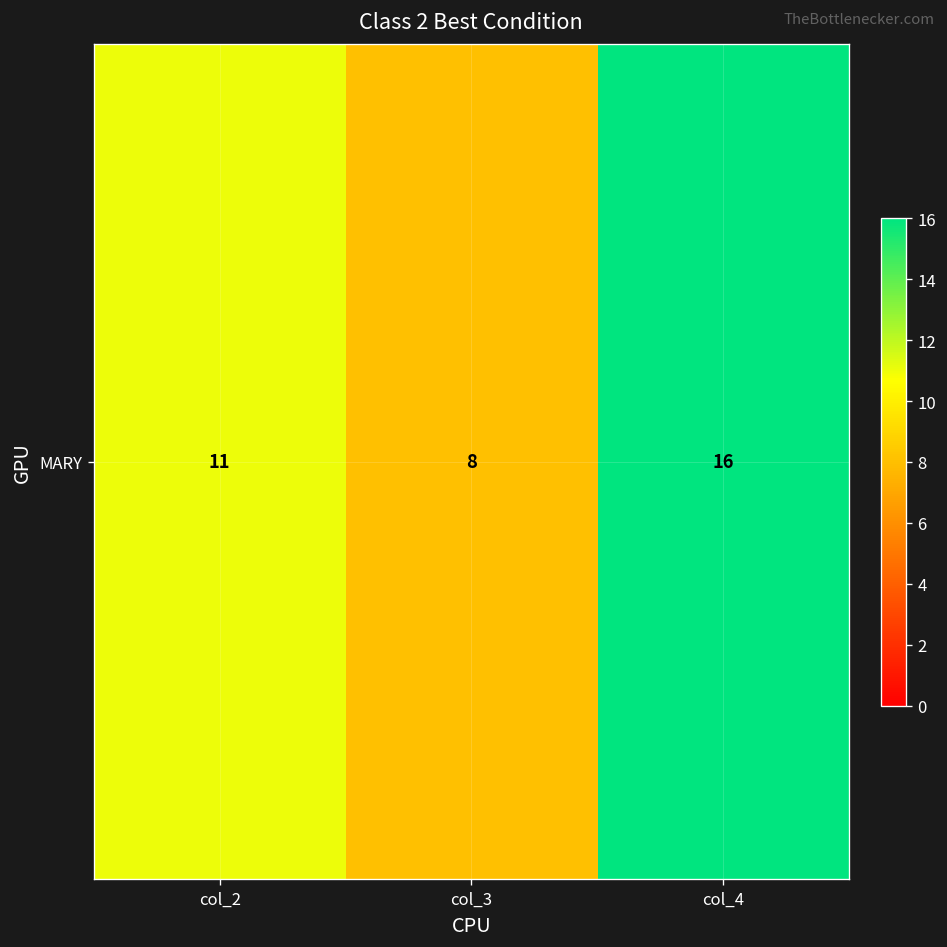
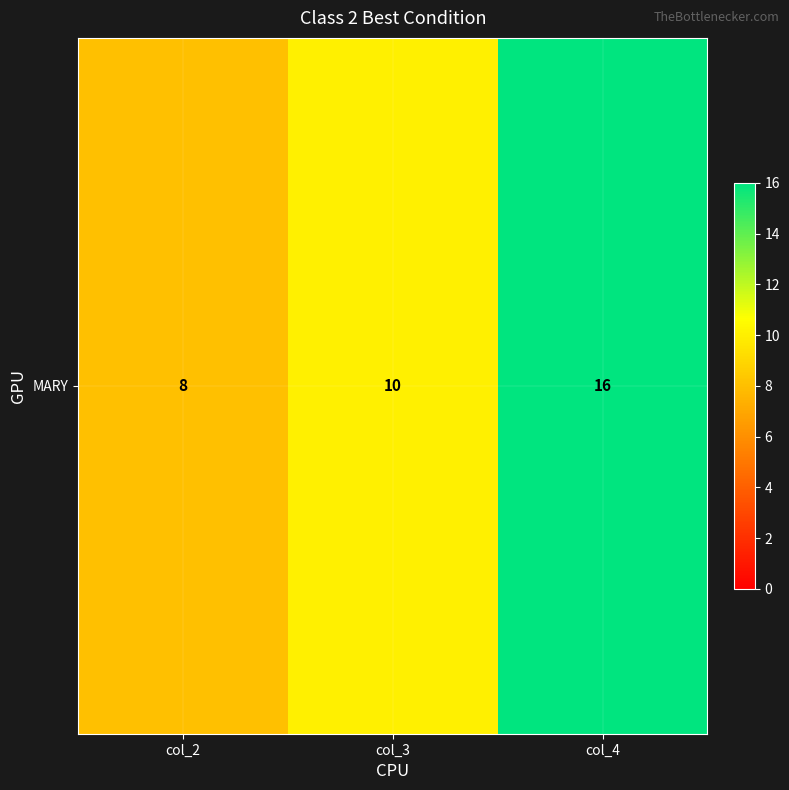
MARY, col_2: 11 -> 8
MARY, col_3: 8 -> 10
